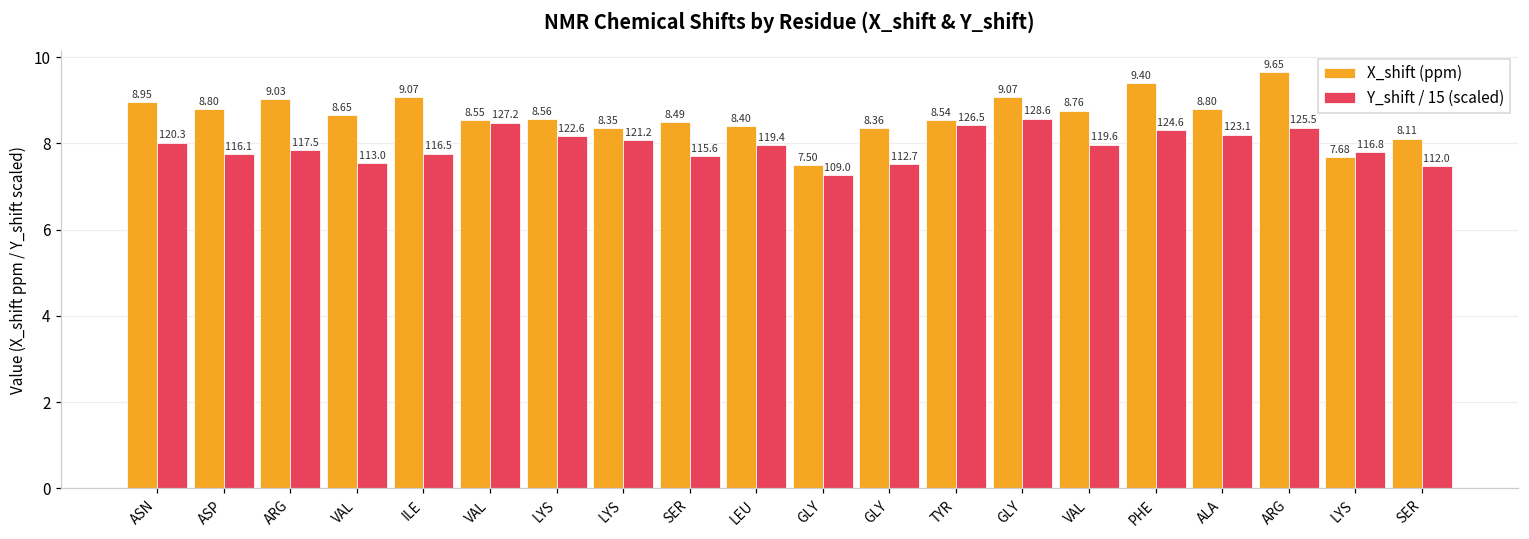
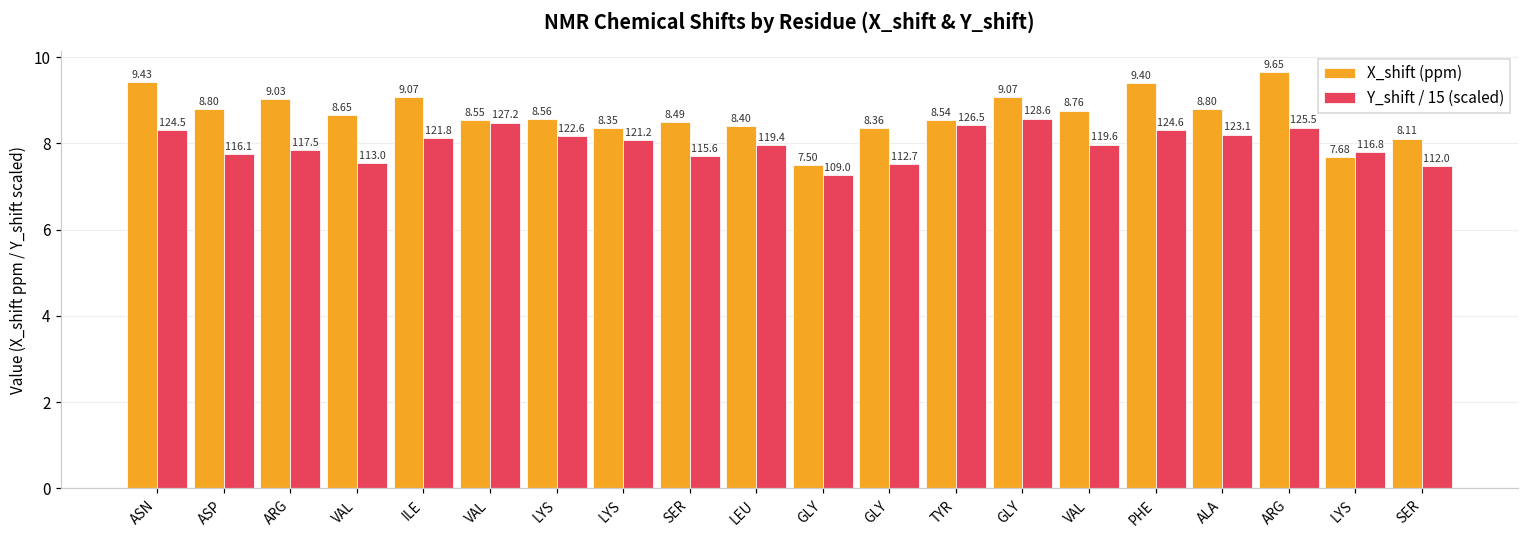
X_shift (ppm), ASN: 8.95 -> 9.43
Y_shift / 15 (scaled), ASN: 120.3 -> 124.5
Y_shift / 15 (scaled), ILE: 116.5 -> 121.8
